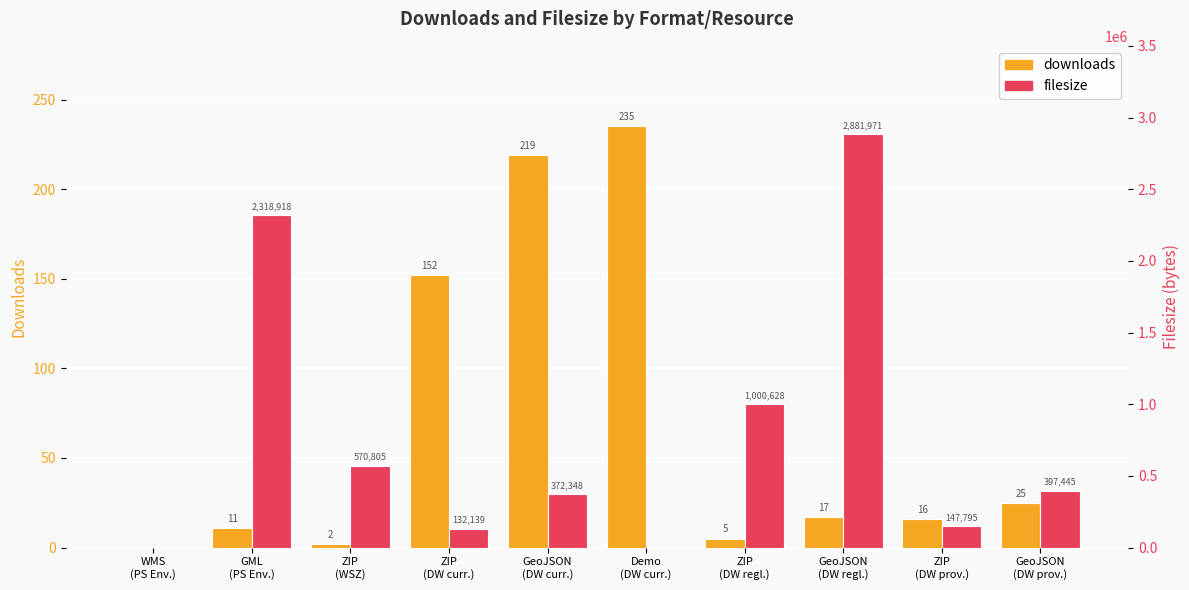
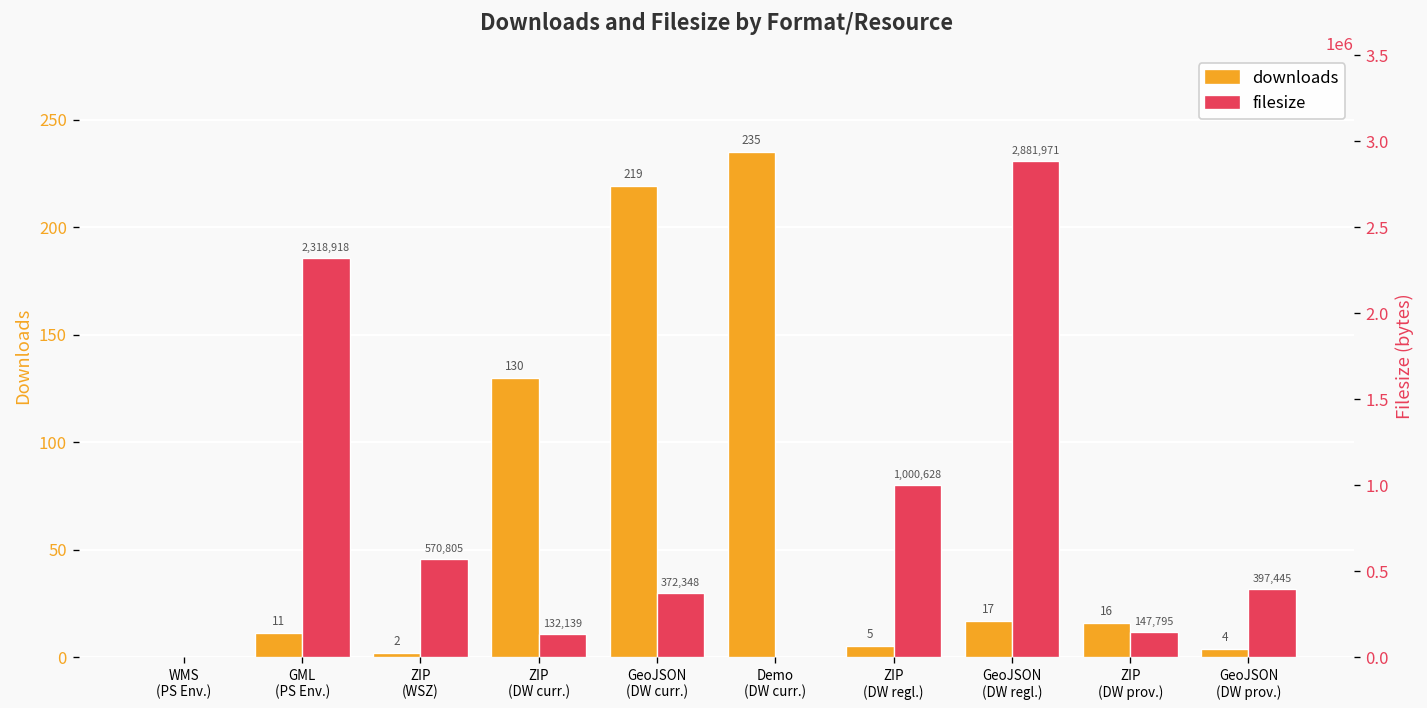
downloads, ZIP (DW curr.): 152 -> 130
downloads, GeoJSON (DW prov.): 25 -> 4
